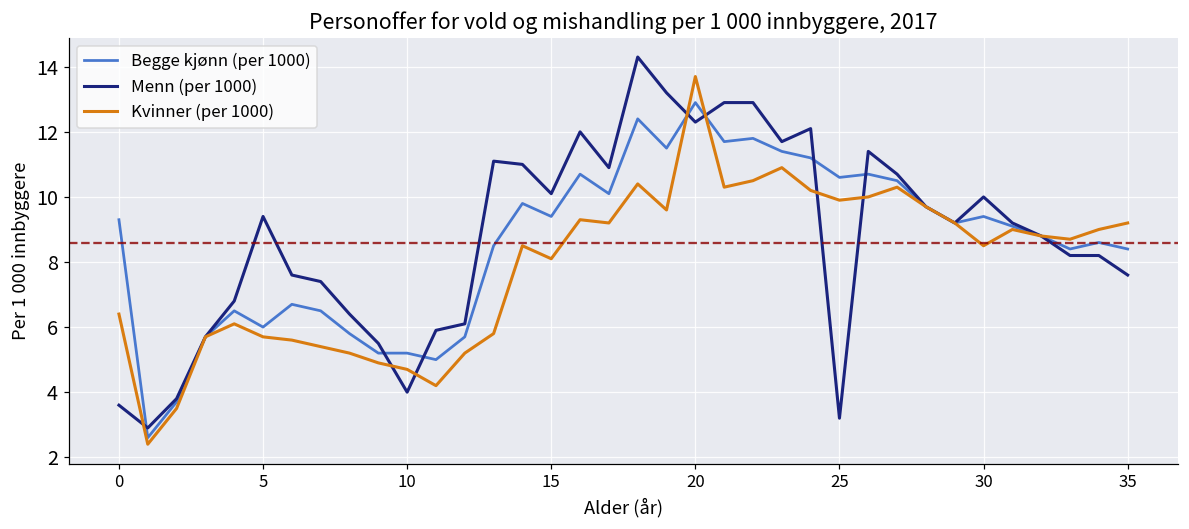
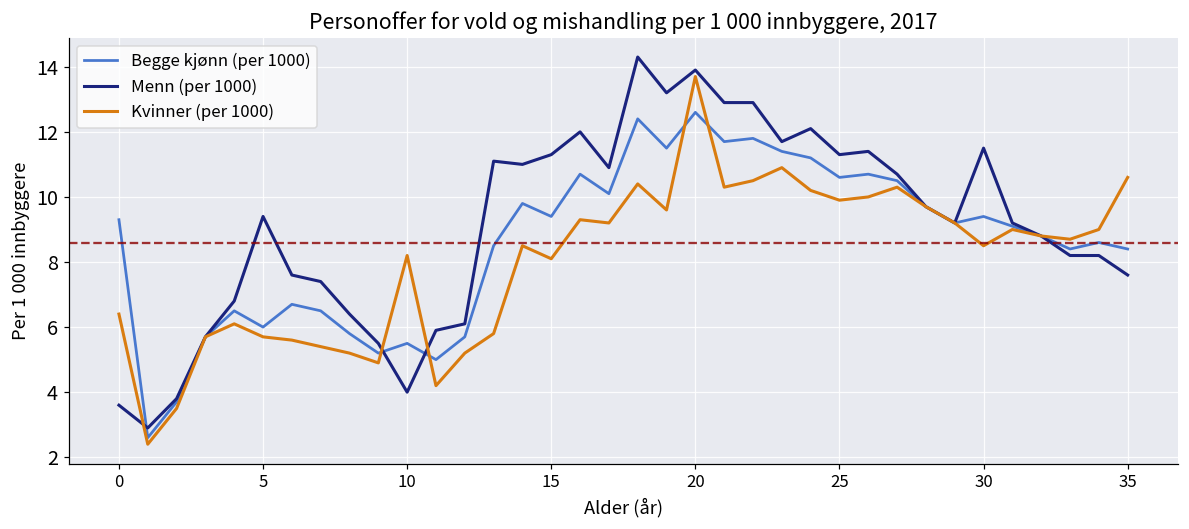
Begge kjønn (per 1000), 10: 5.2 -> 5.5
Kvinner (per 1000), 10: 4.7 -> 8.2
Menn (per 1000), 15: 10.1 -> 11.3
Begge kjønn (per 1000), 20: 12.9 -> 12.6
Menn (per 1000), 20: 12.3 -> 13.9
Menn (per 1000), 25: 3.2 -> 11.3
Menn (per 1000), 30: 10.0 -> 11.5
Kvinner (per 1000), 35: 9.2 -> 10.6
